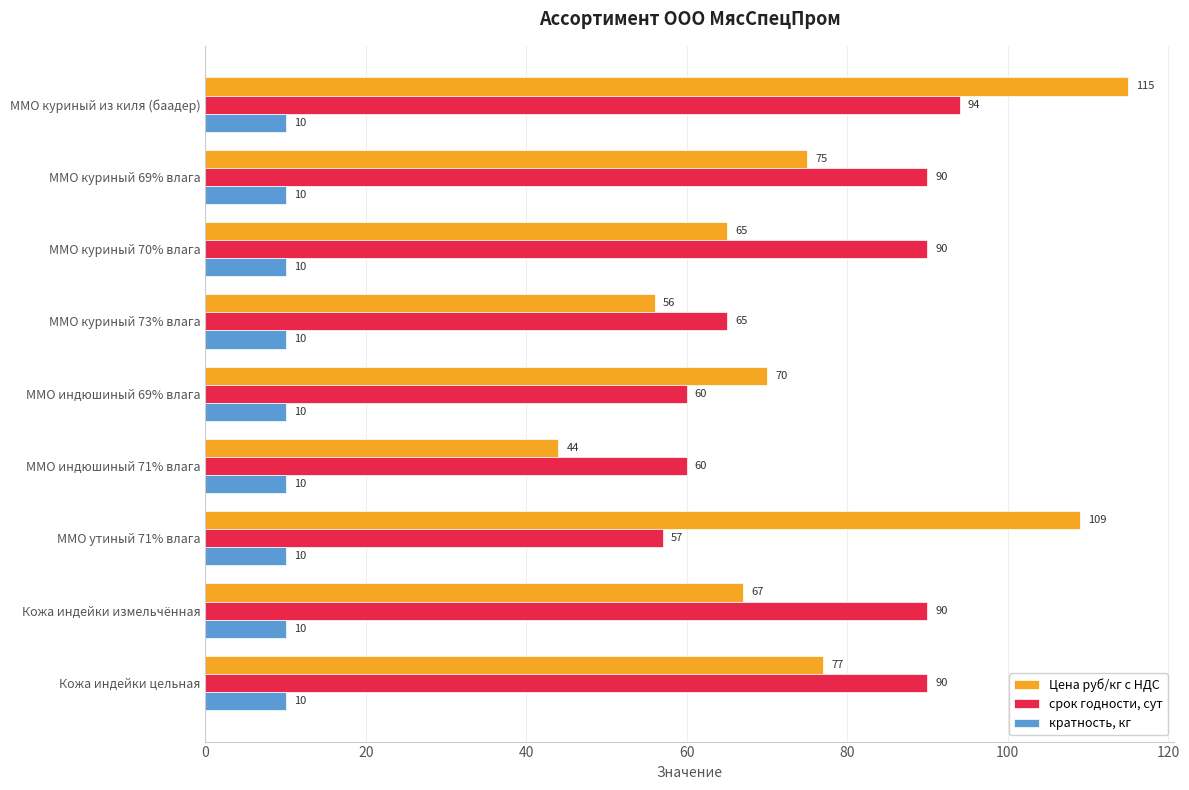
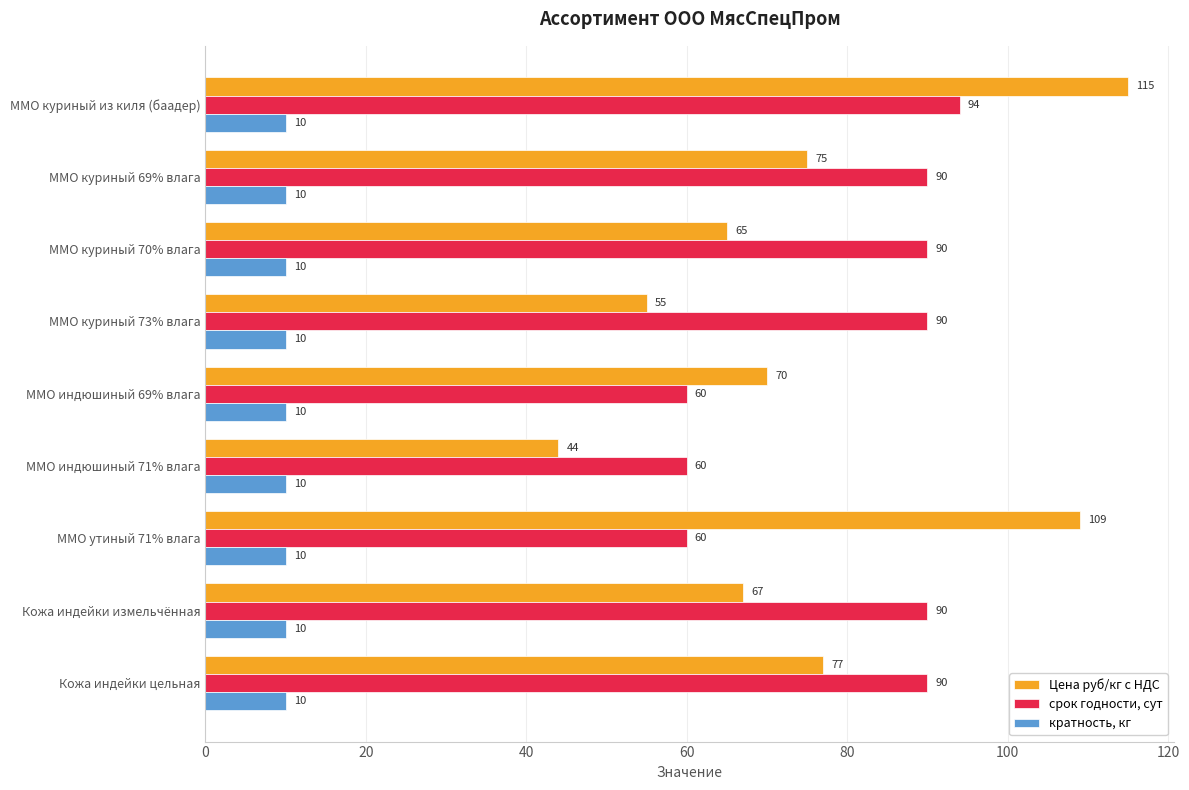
Цена руб/кг с НДС, ММО куриный 73% влага: 56 -> 55
срок годности, сут, ММО куриный 73% влага: 65 -> 90
срок годности, сут, ММО утиный 71% влага: 57 -> 60
